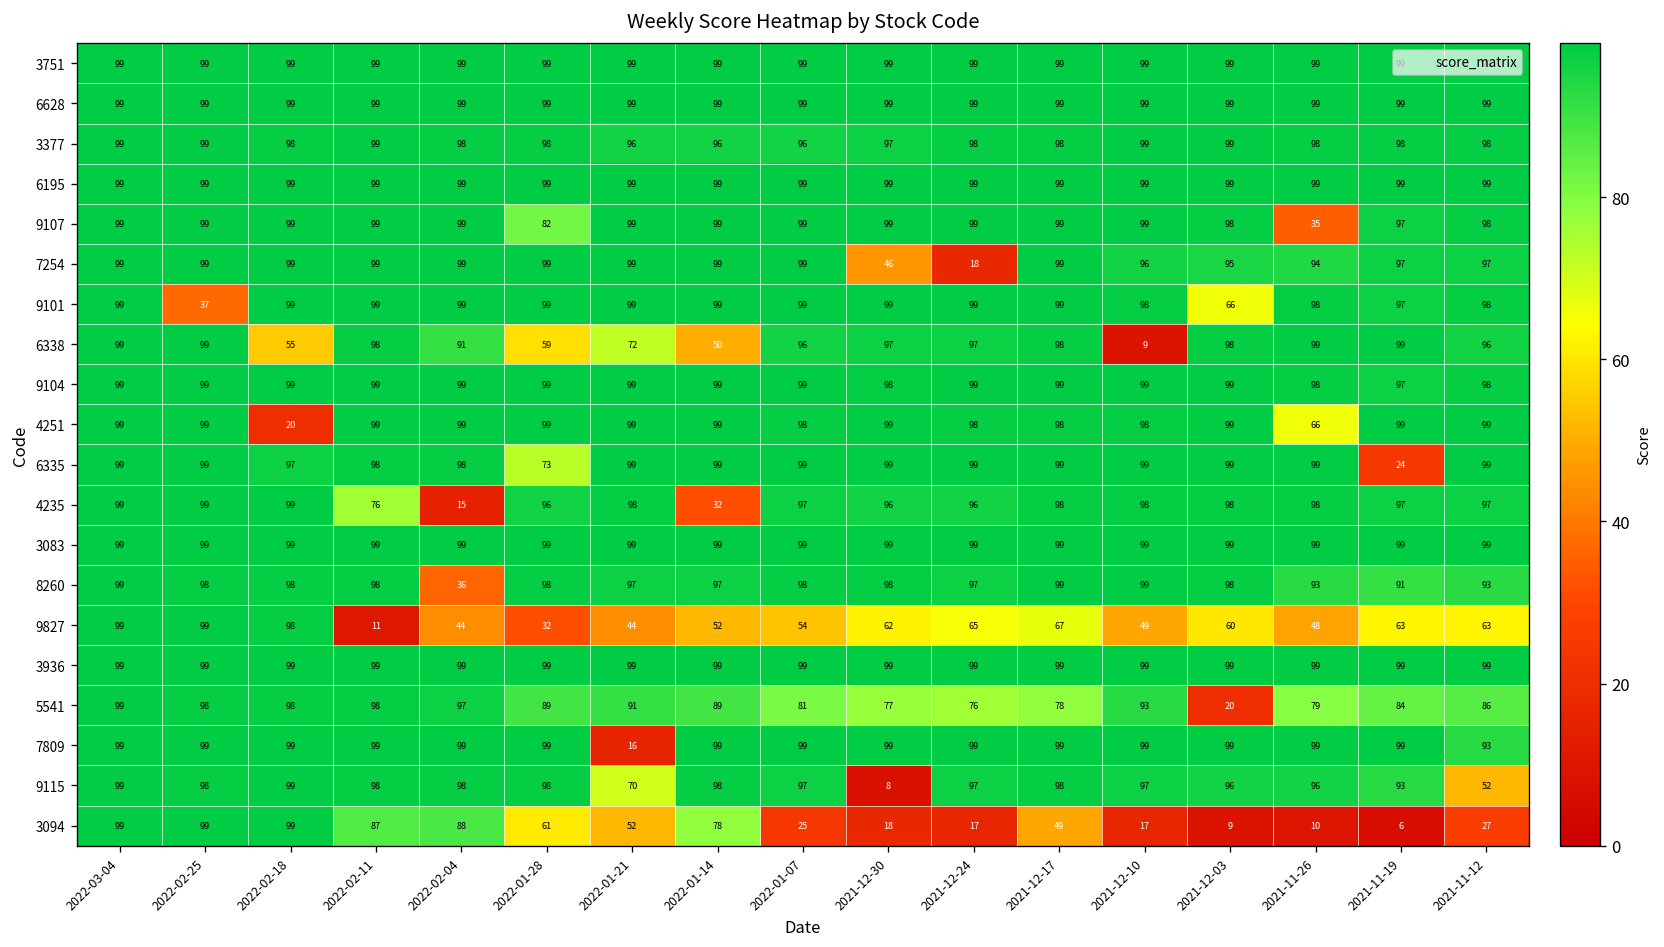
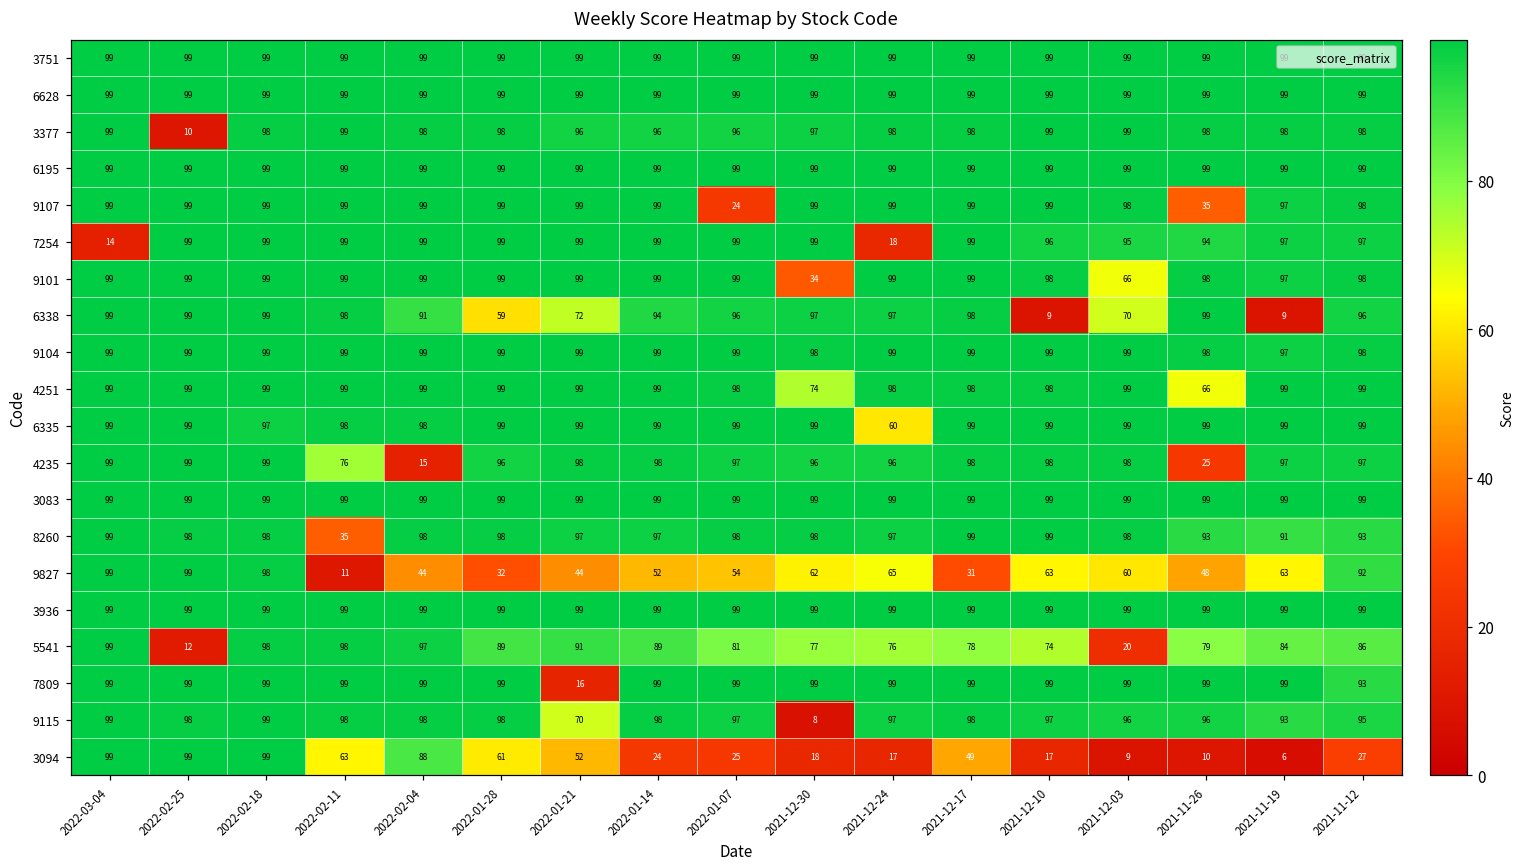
3377, 2022-02-25: 99 -> 10
9107, 2022-01-28: 82 -> 99
9107, 2022-01-07: 99 -> 24
7254, 2022-03-04: 99 -> 14
7254, 2021-12-30: 46 -> 99
9101, 2022-02-25: 37 -> 99
9101, 2021-12-30: 99 -> 34
6338, 2022-02-18: 55 -> 99
6338, 2022-01-14: 50 -> 94
6338, 2021-12-03: 98 -> 70
6338, 2021-11-19: 99 -> 9
4251, 2022-02-18: 20 -> 99
4251, 2021-12-30: 99 -> 74
6335, 2022-01-28: 73 -> 99
6335, 2021-12-24: 99 -> 60
6335, 2021-11-19: 24 -> 99
4235, 2022-01-14: 32 -> 98
4235, 2021-11-26: 98 -> 25
8260, 2022-02-11: 98 -> 35
8260, 2022-02-04: 36 -> 98
9827, 2021-12-17: 67 -> 31
9827, 2021-12-10: 49 -> 63
9827, 2021-11-12: 63 -> 92
5541, 2022-02-25: 98 -> 12
5541, 2021-12-10: 93 -> 74
9115, 2021-11-12: 52 -> 95
3094, 2022-02-11: 87 -> 63
3094, 2022-01-14: 78 -> 24
